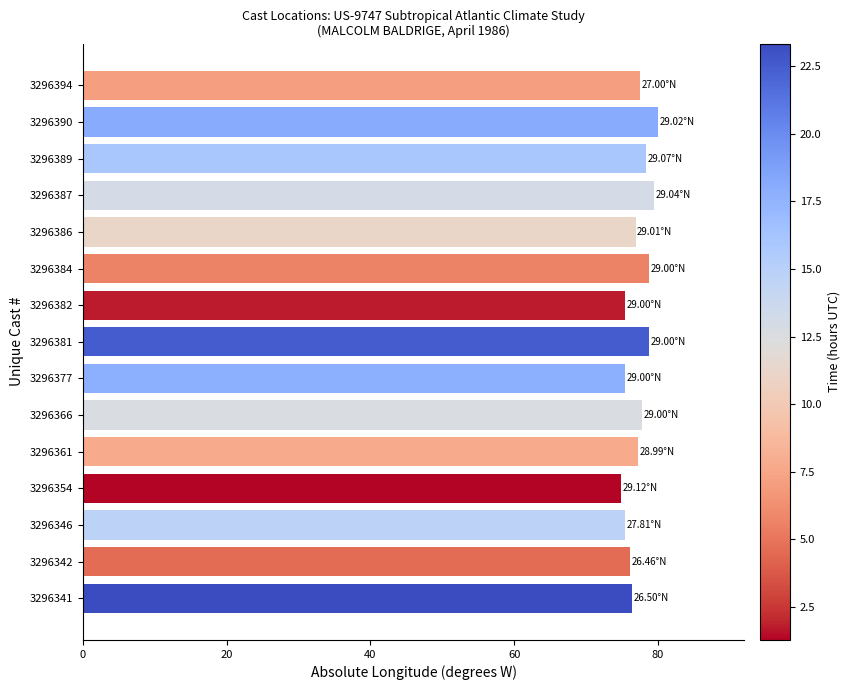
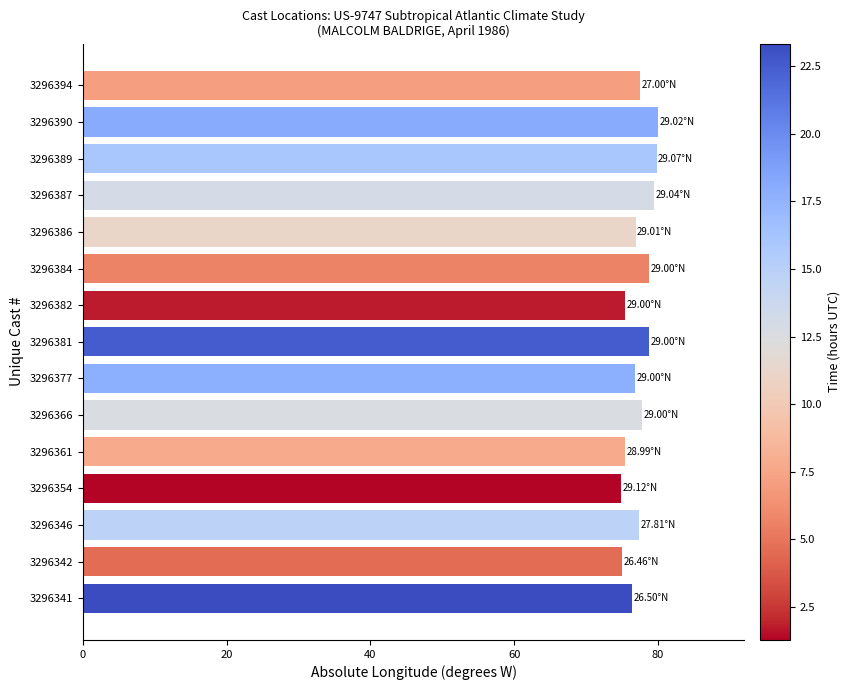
3296389: 78 -> 80
3296377: 75 -> 77
3296361: 77 -> 75
3296346: 75 -> 77
3296342: 76 -> 75
